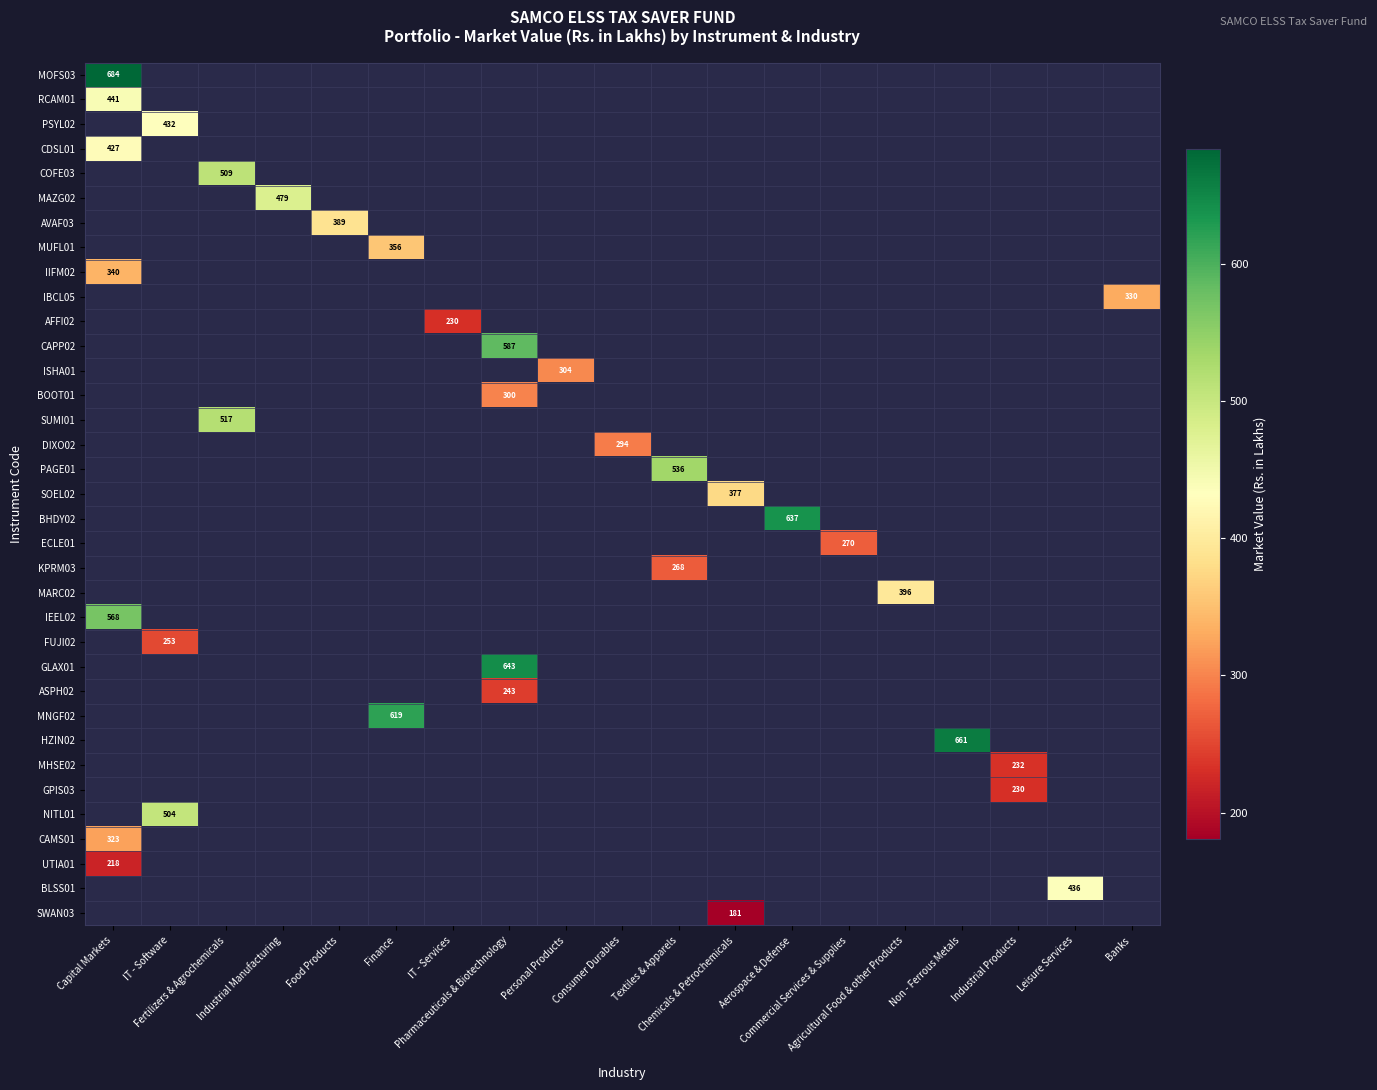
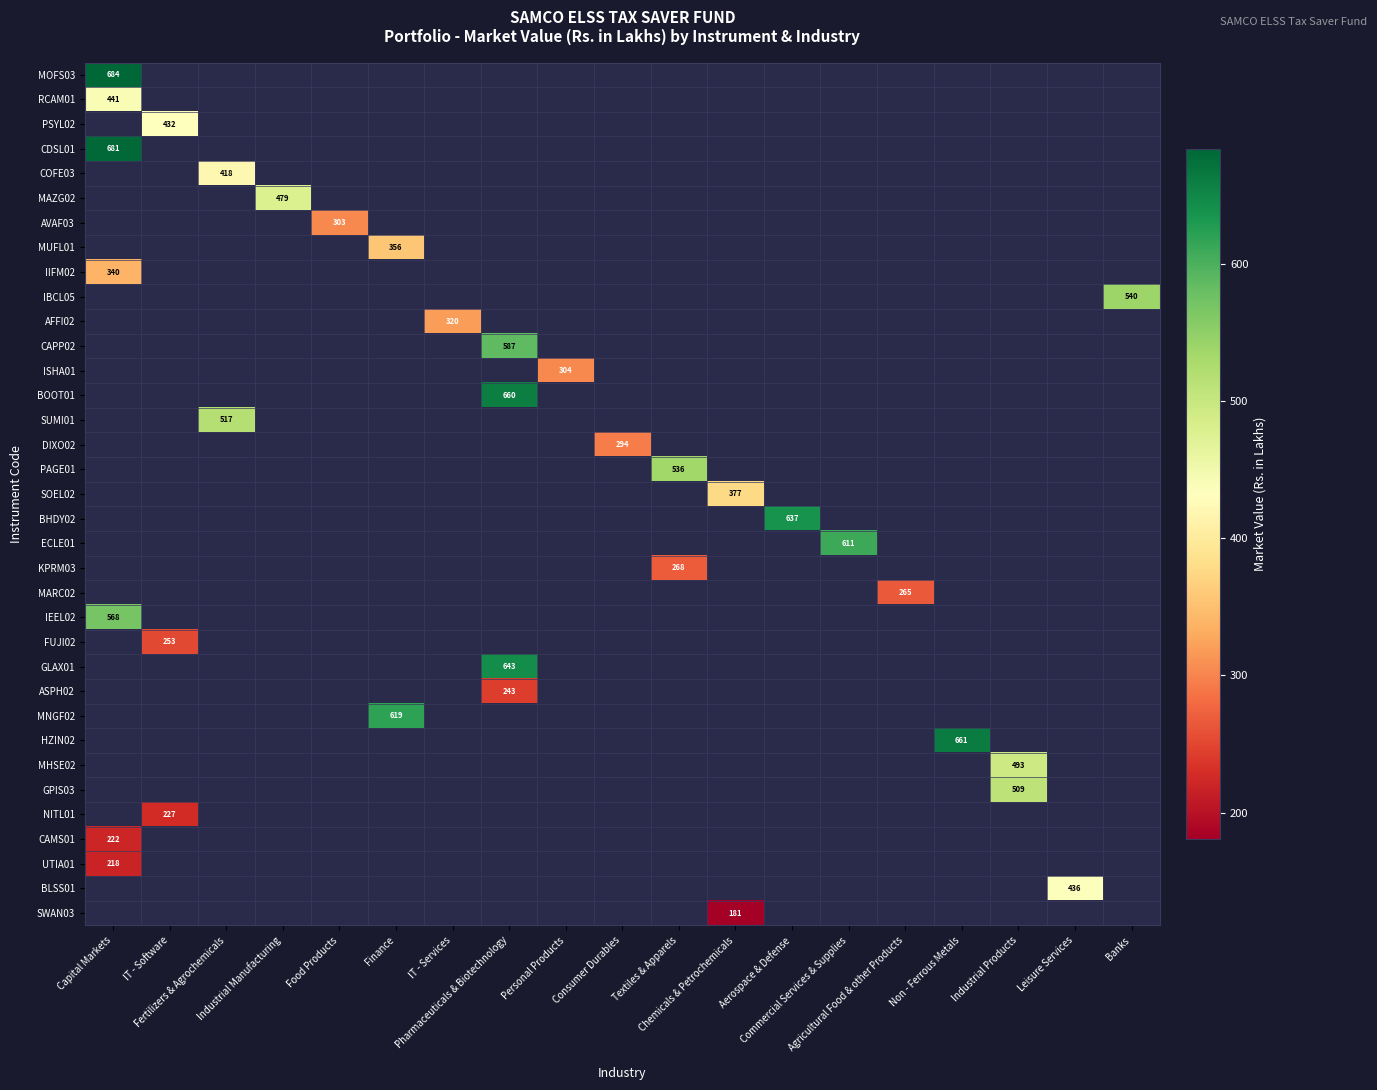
CDSL01, Capital Markets: 427 -> 681
COFE03, Fertilizers & Agrochemicals: 509 -> 418
AVAF03, Food Products: 389 -> 303
IBCL05, Banks: 330 -> 540
AFFI02, IT - Services: 230 -> 320
BOOT01, Pharmaceuticals & Biotechnology: 300 -> 660
ECLE01, Commercial Services & Supplies: 270 -> 611
MARC02, Agricultural Food & other Products: 396 -> 265
MHSE02, Industrial Products: 232 -> 493
GPIS03, Industrial Products: 230 -> 509
NITL01, IT - Software: 504 -> 227
CAMS01, Capital Markets: 323 -> 222
